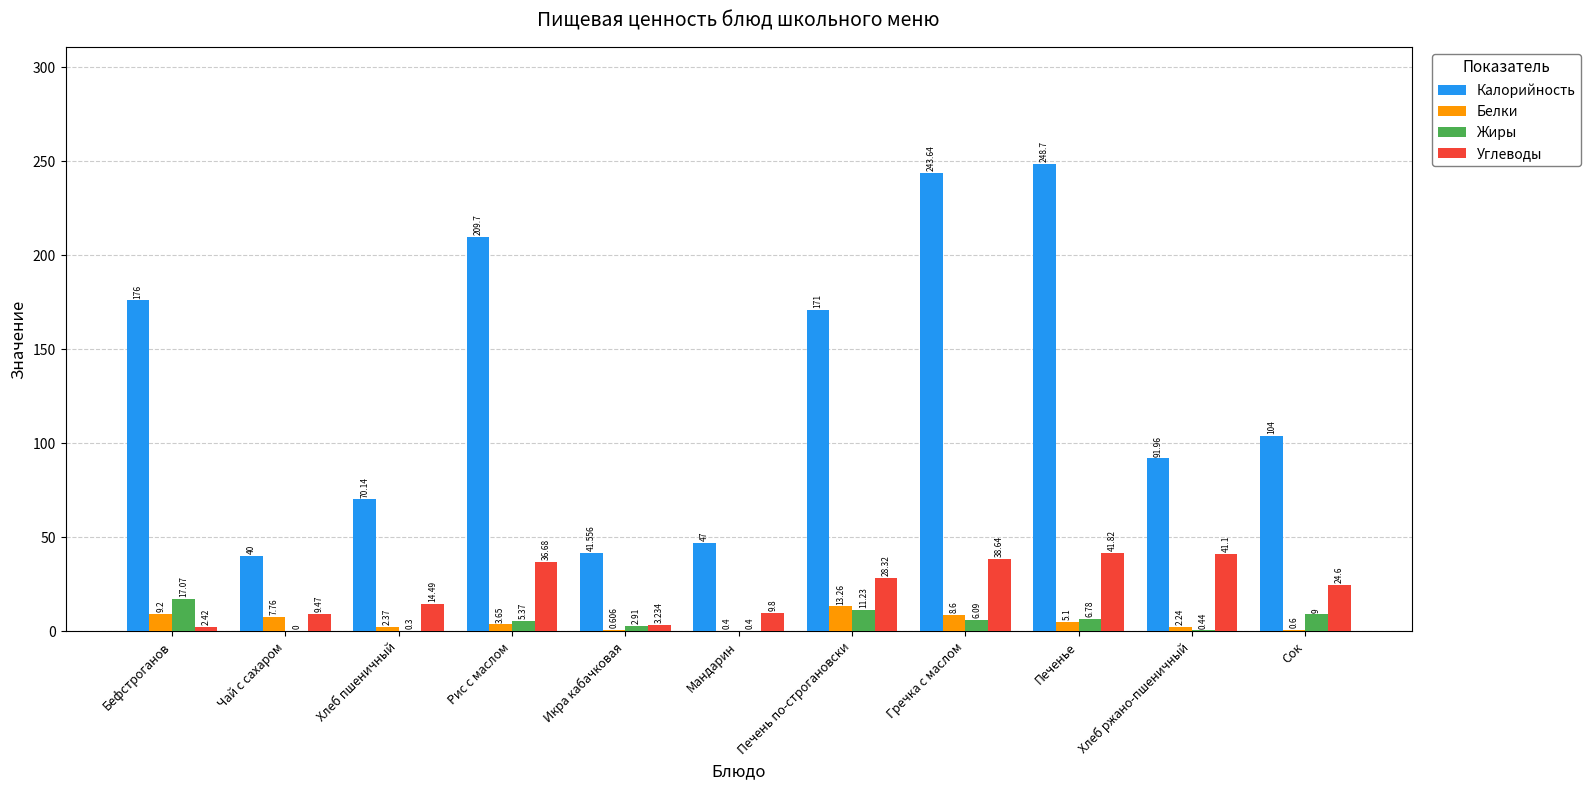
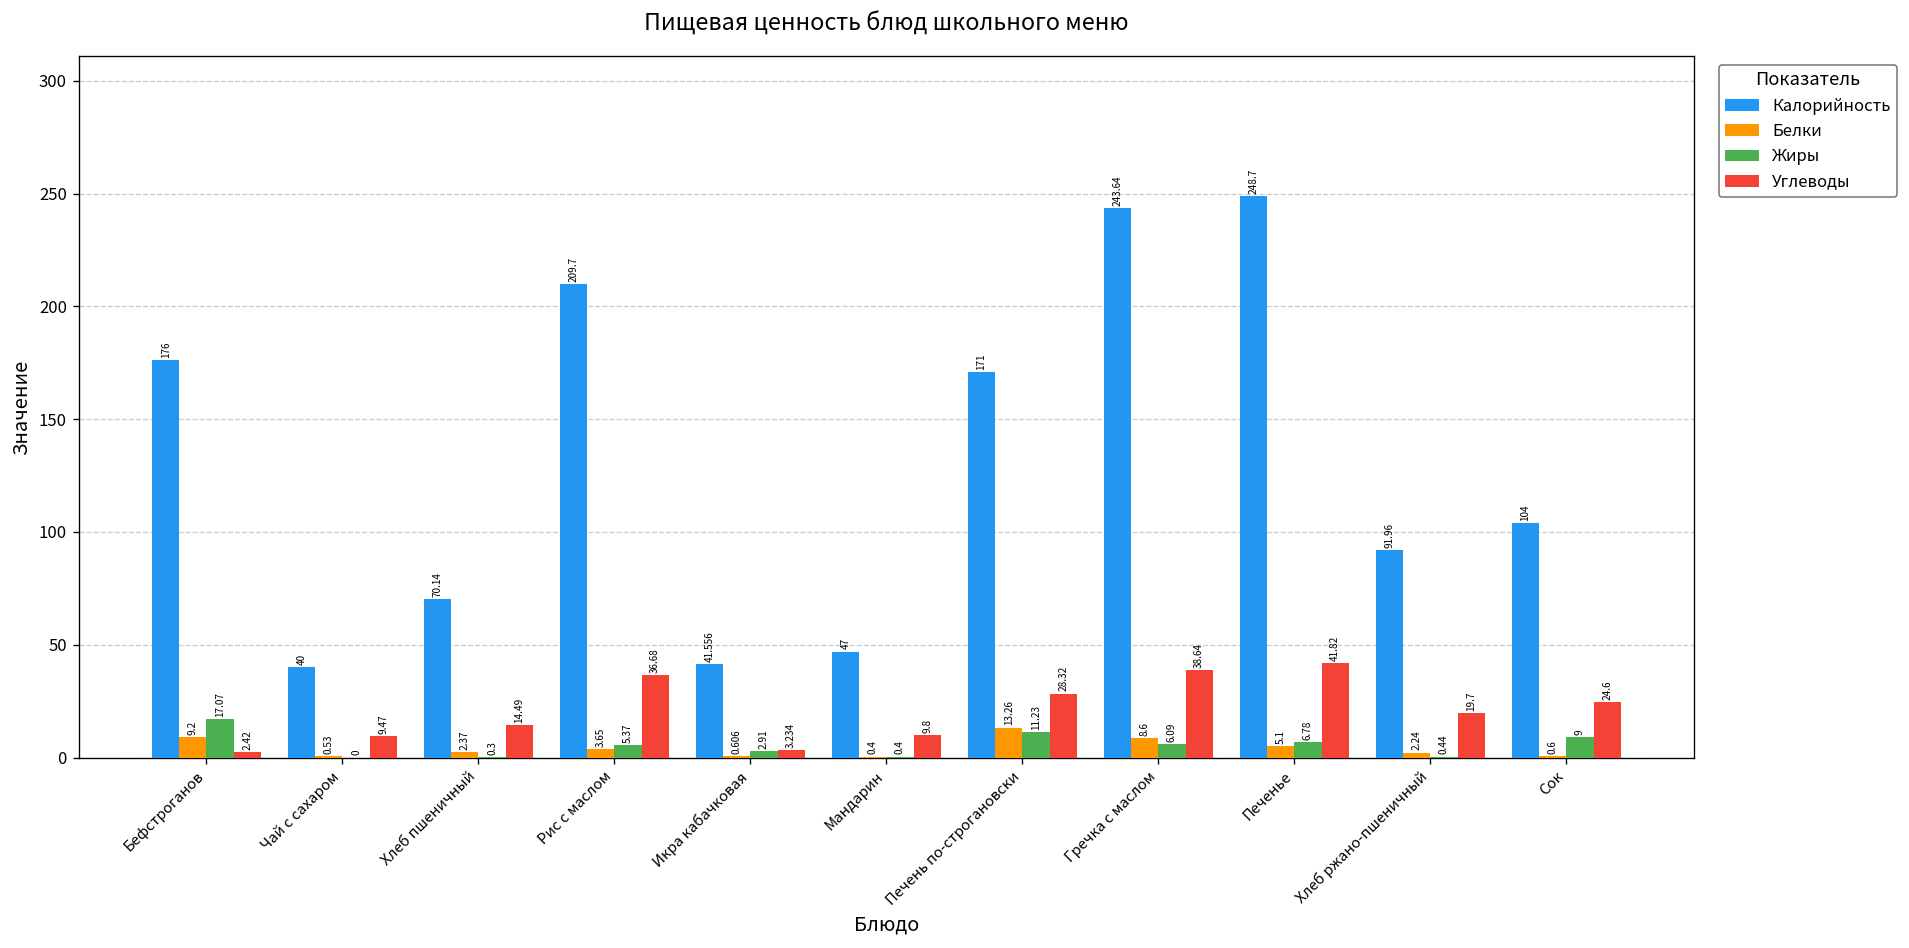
Белки, Чай с сахаром: 7.76 -> 0.53
Углеводы, Хлеб ржано-пшеничный: 41.1 -> 19.7
